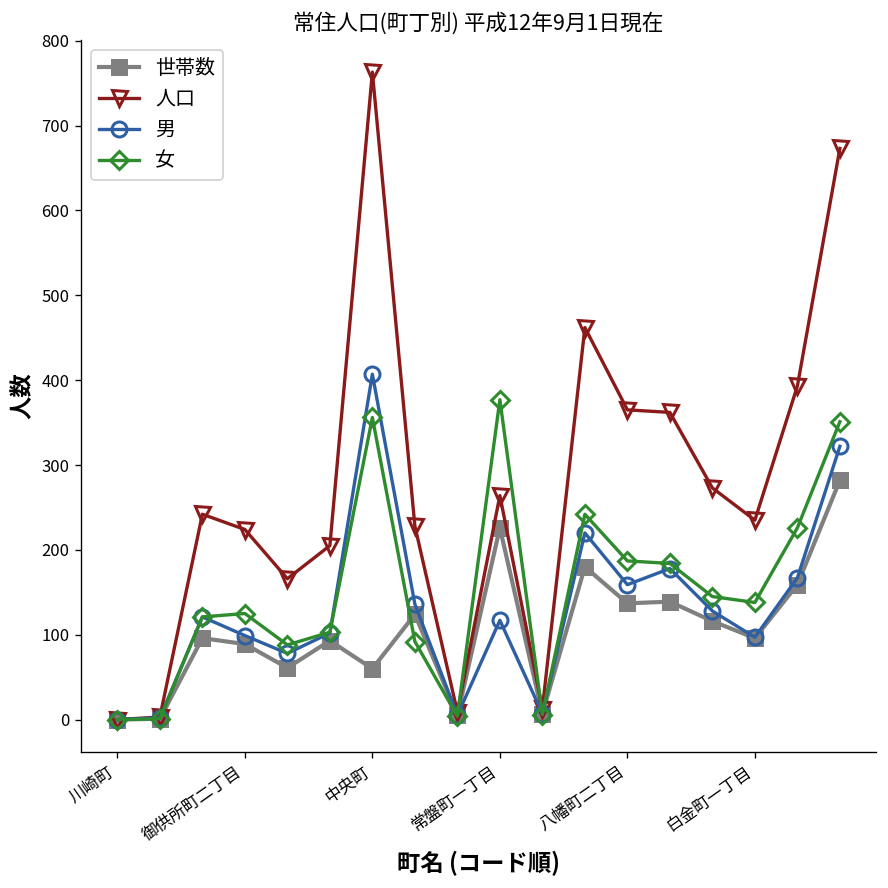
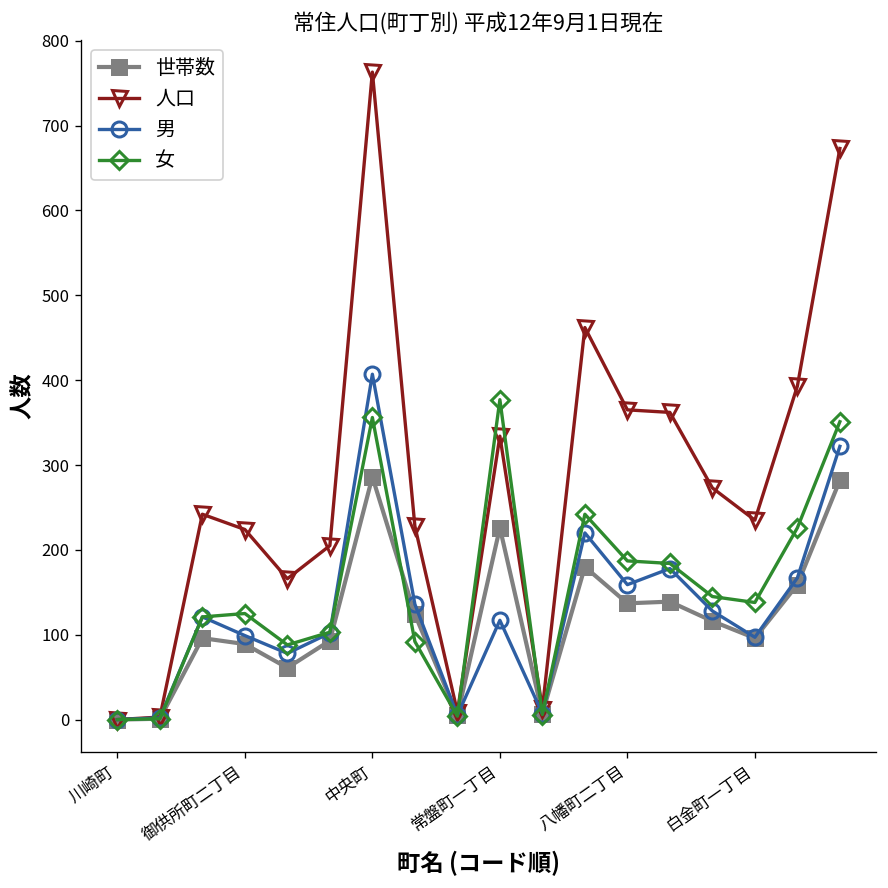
世帯数, 中央町: 60 -> 290
人口, 常盤町一丁目: 260 -> 330
